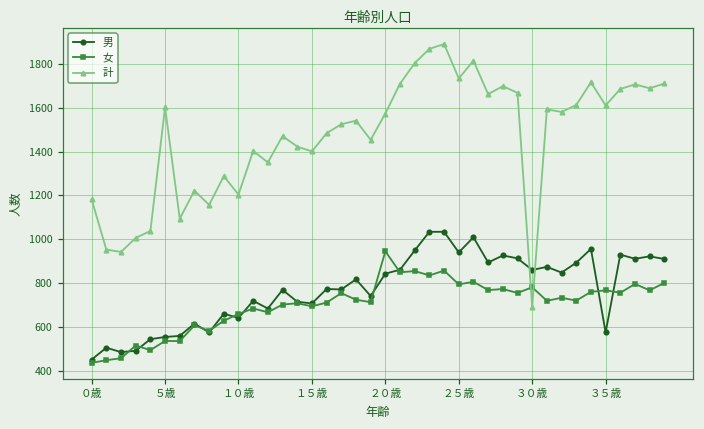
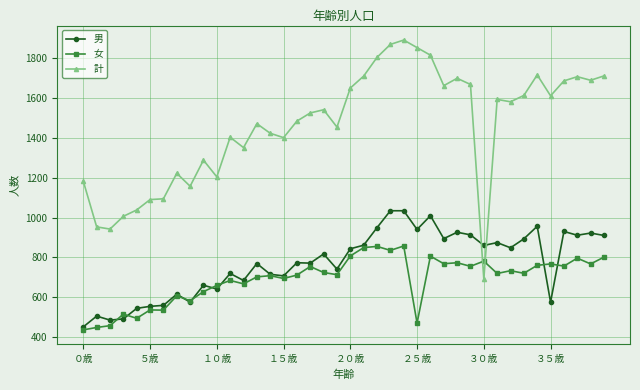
計, ５歳: 1600 -> 1090
女, ２０歳: 950 -> 810
計, ２０歳: 1570 -> 1650
女, ２５歳: 790 -> 470
計, ２５歳: 1730 -> 1850
